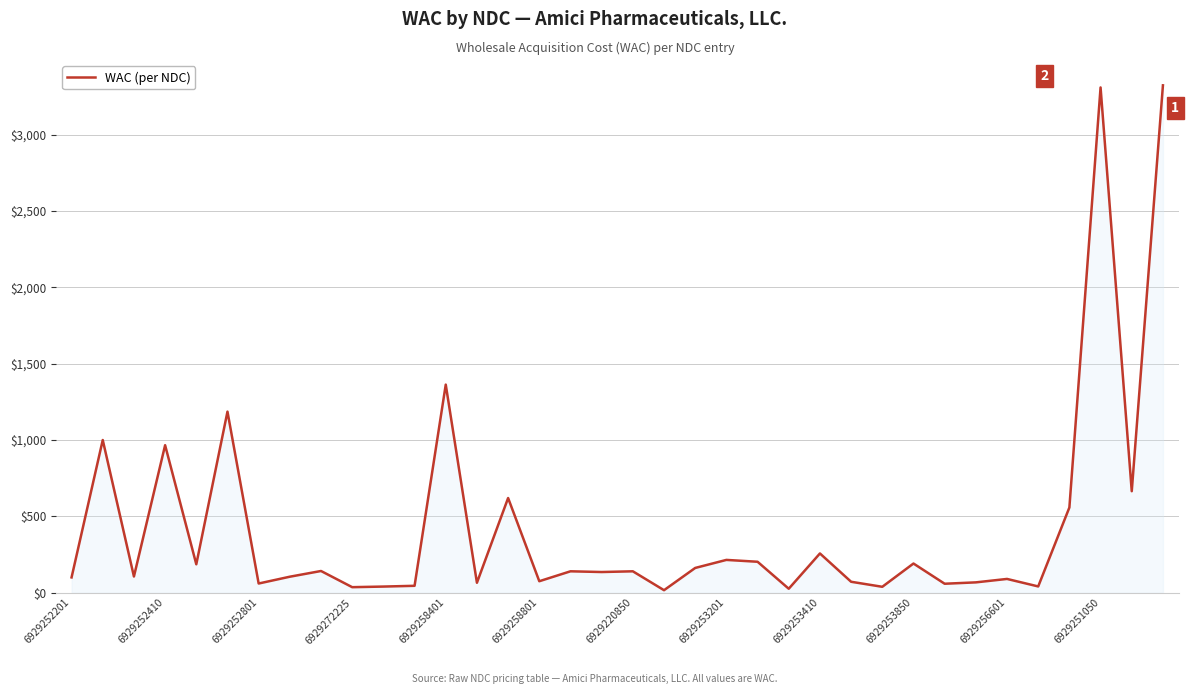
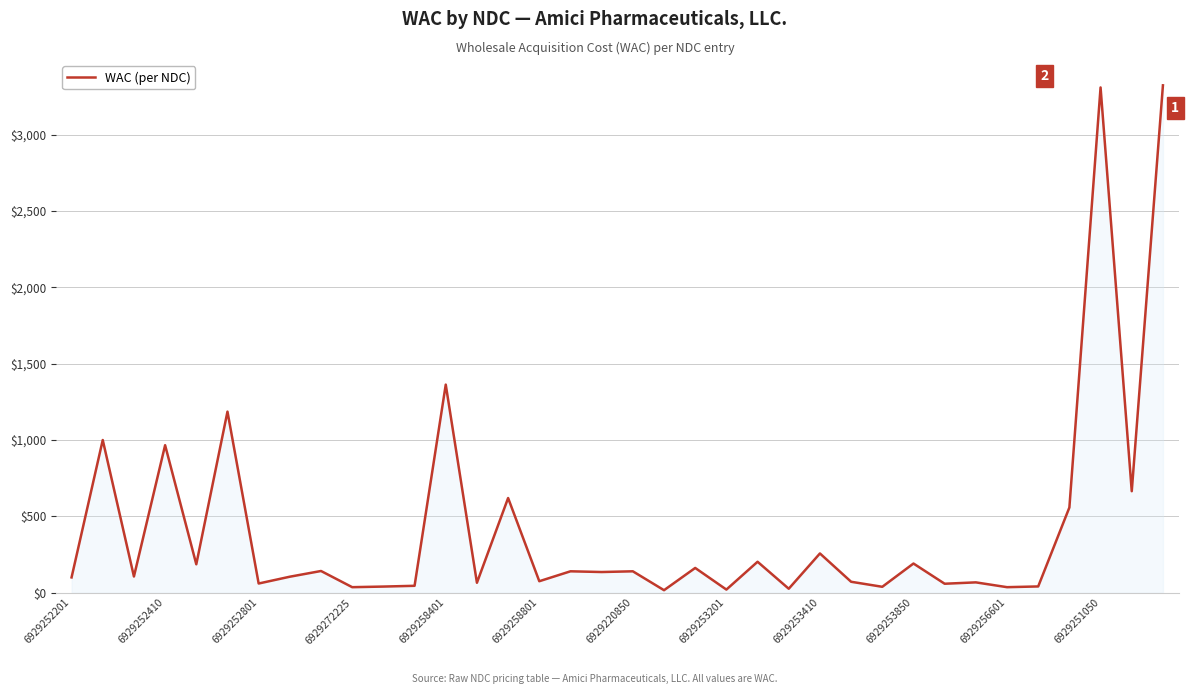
6929253201: $210 -> $20
6929256601: $90 -> $40
